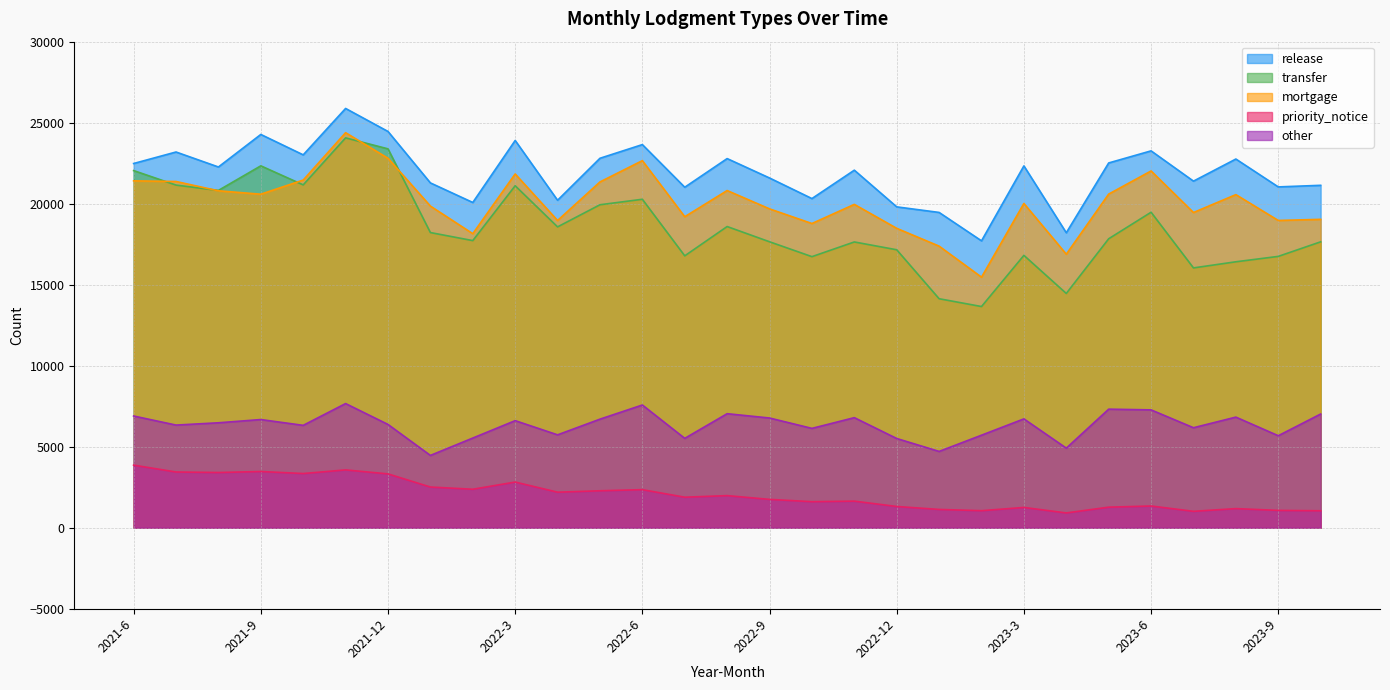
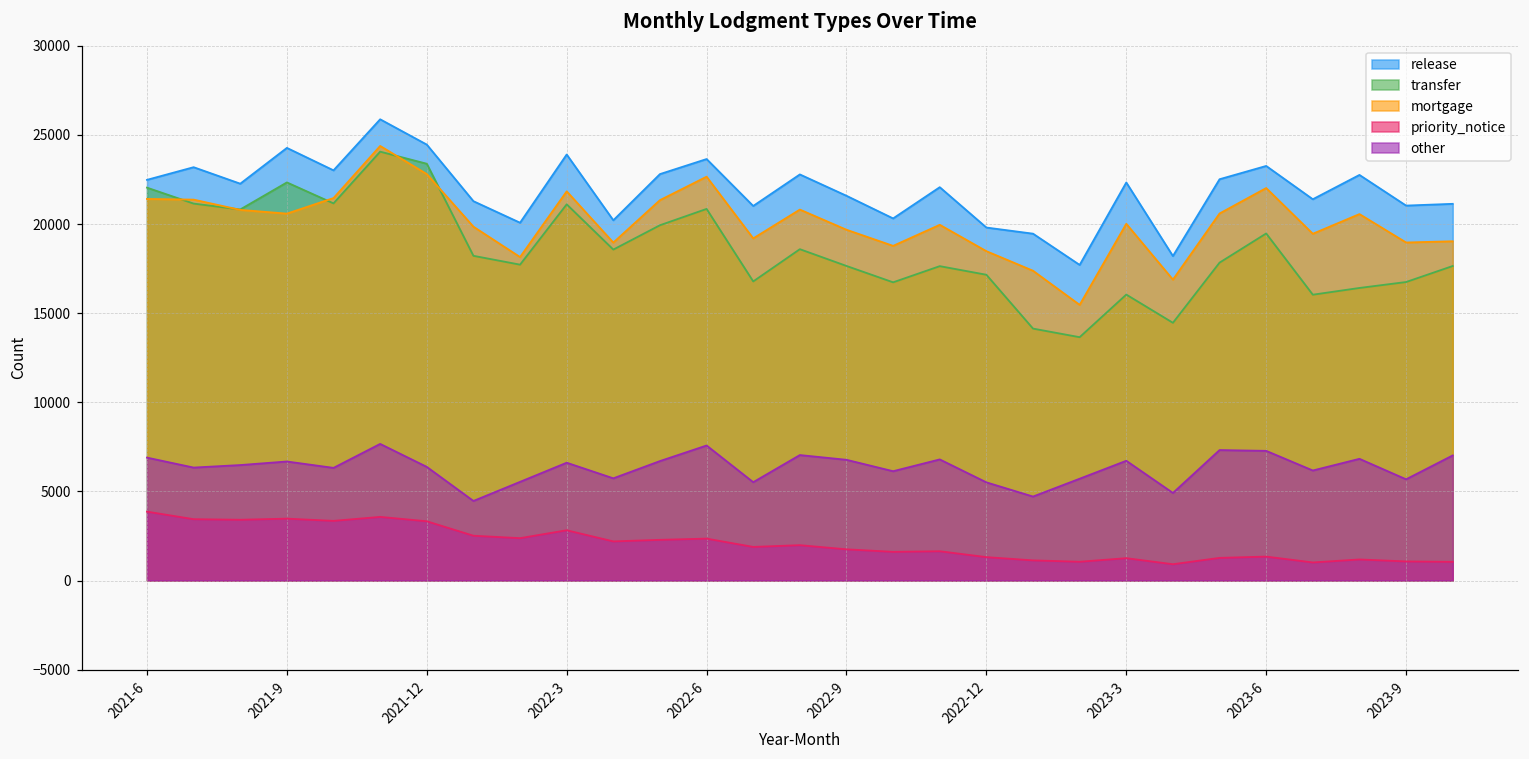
transfer, 2022-6: 20300 -> 20900
transfer, 2023-3: 16800 -> 16000
